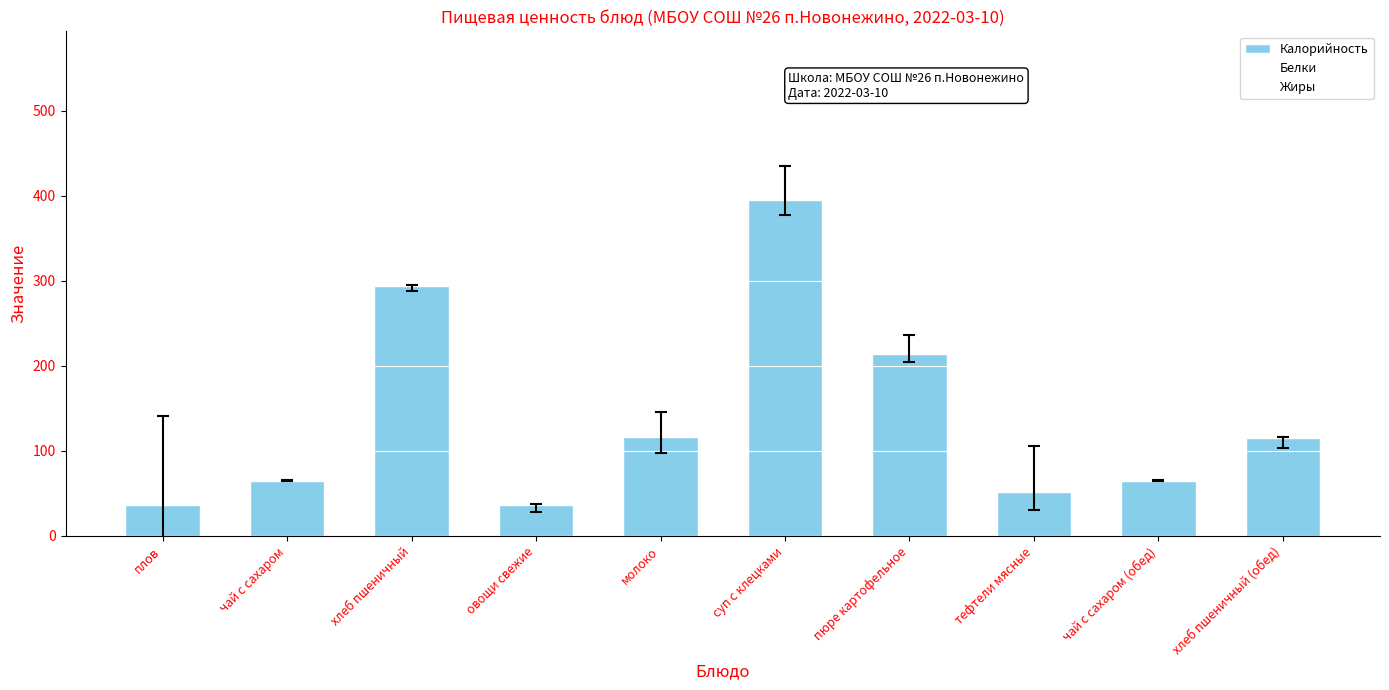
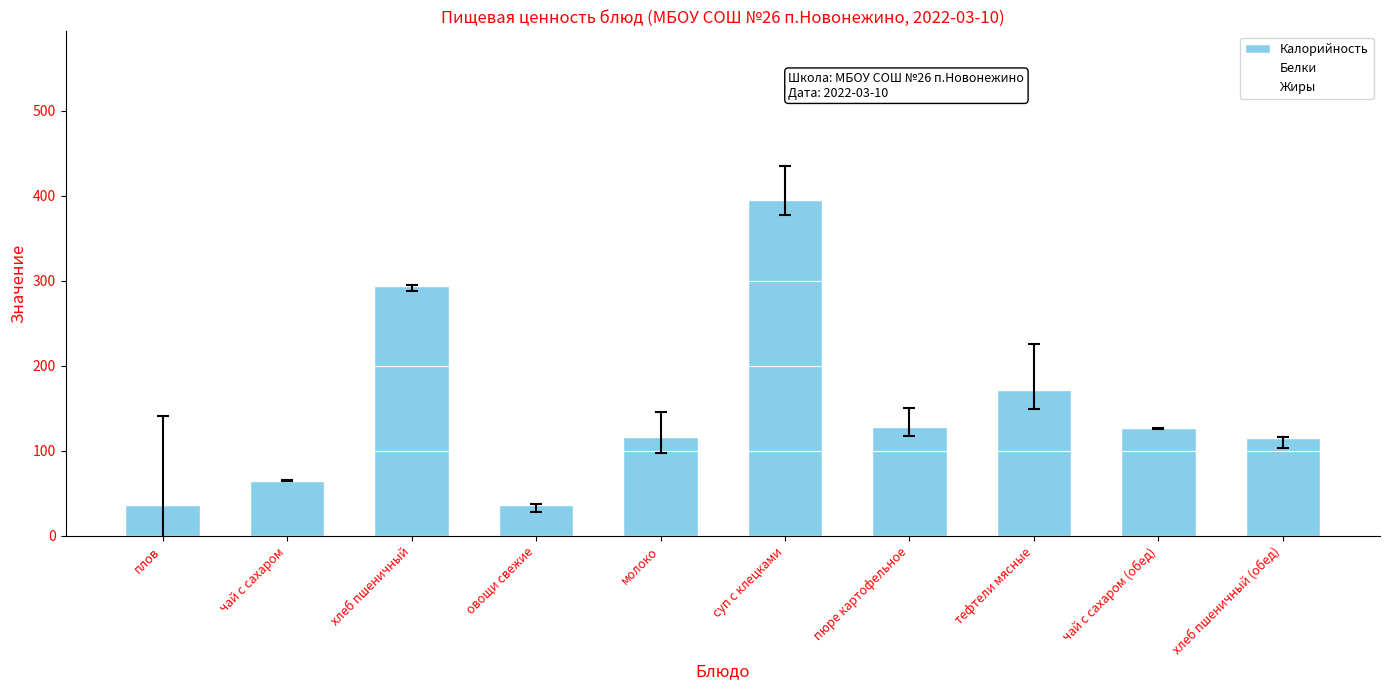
Калорийность, пюре картофельное: 210 -> 130
Калорийность, тефтели мясные: 50 -> 170
Калорийность, чай с сахаром (обед): 60 -> 130
